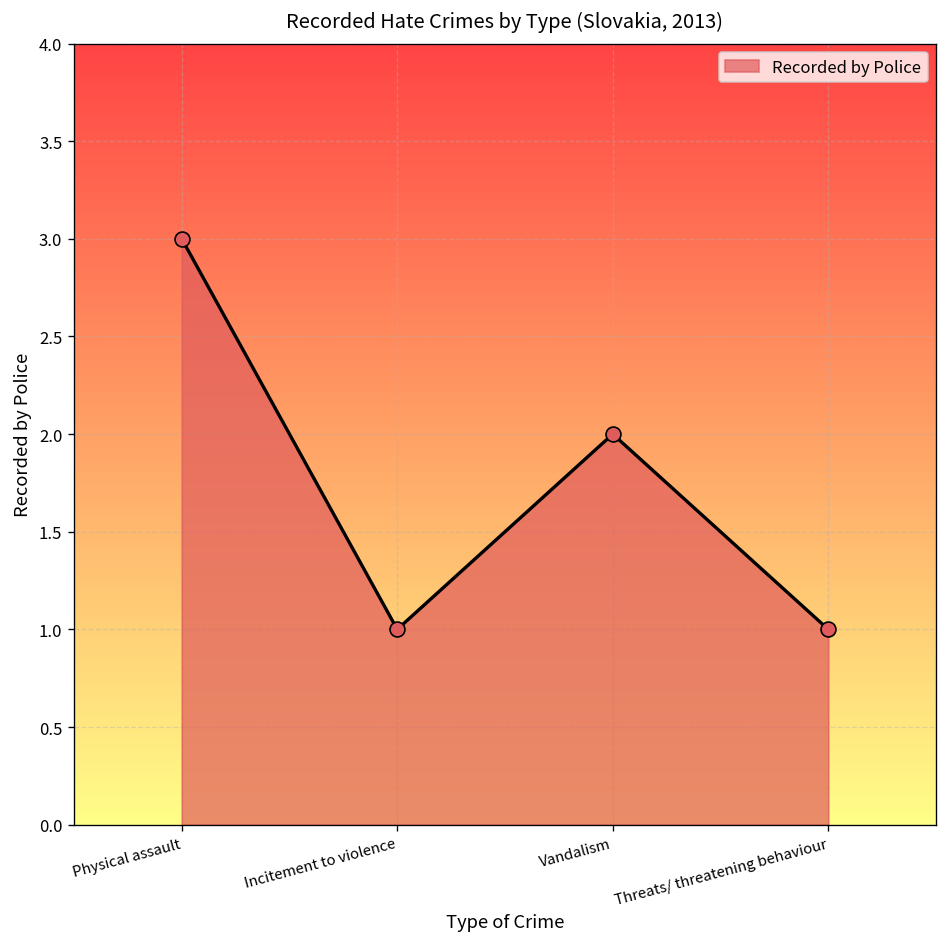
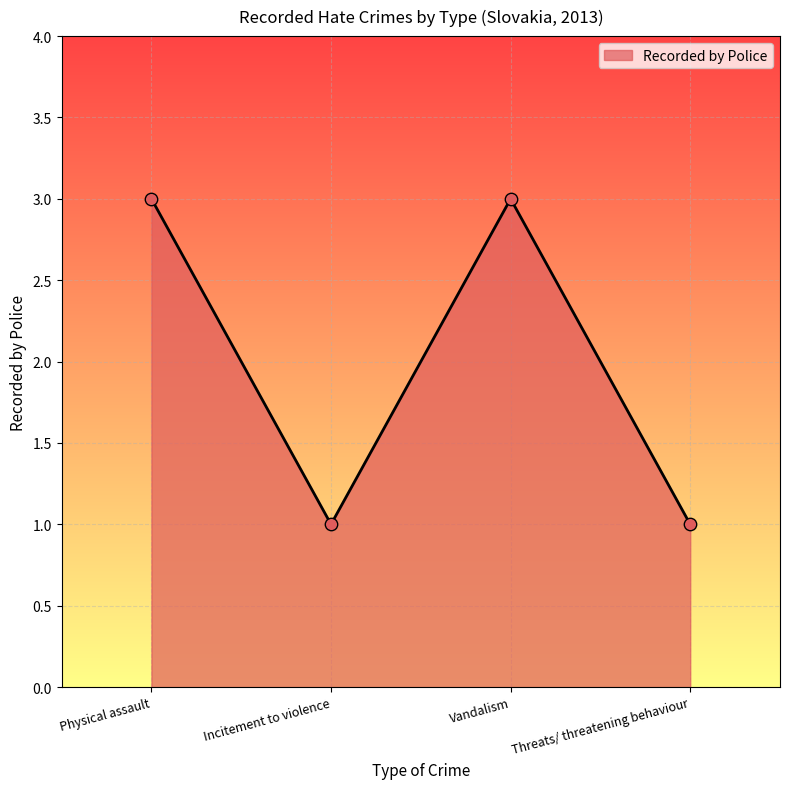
Vandalism: 2 -> 3
